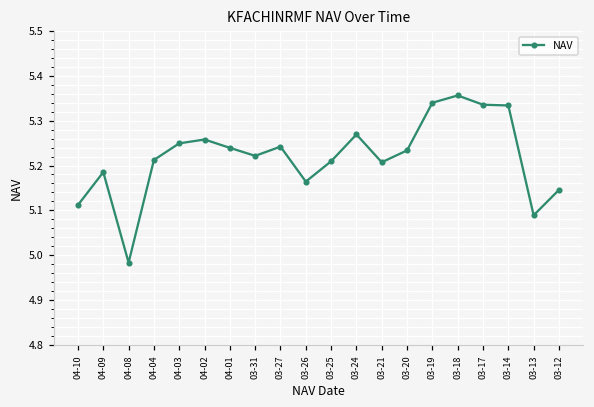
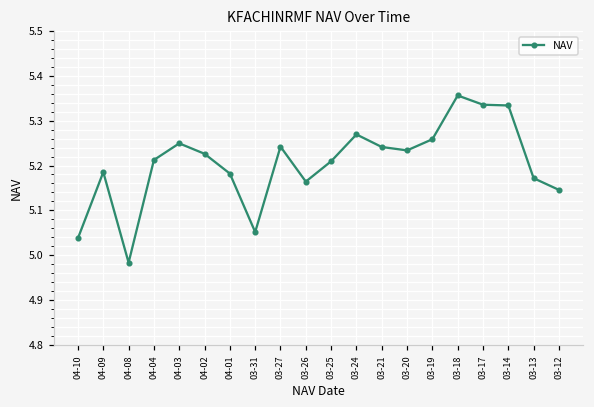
04-10: 5.11 -> 5.04
04-02: 5.26 -> 5.23
04-01: 5.24 -> 5.18
03-31: 5.22 -> 5.05
03-21: 5.21 -> 5.24
03-19: 5.34 -> 5.26
03-13: 5.09 -> 5.17
